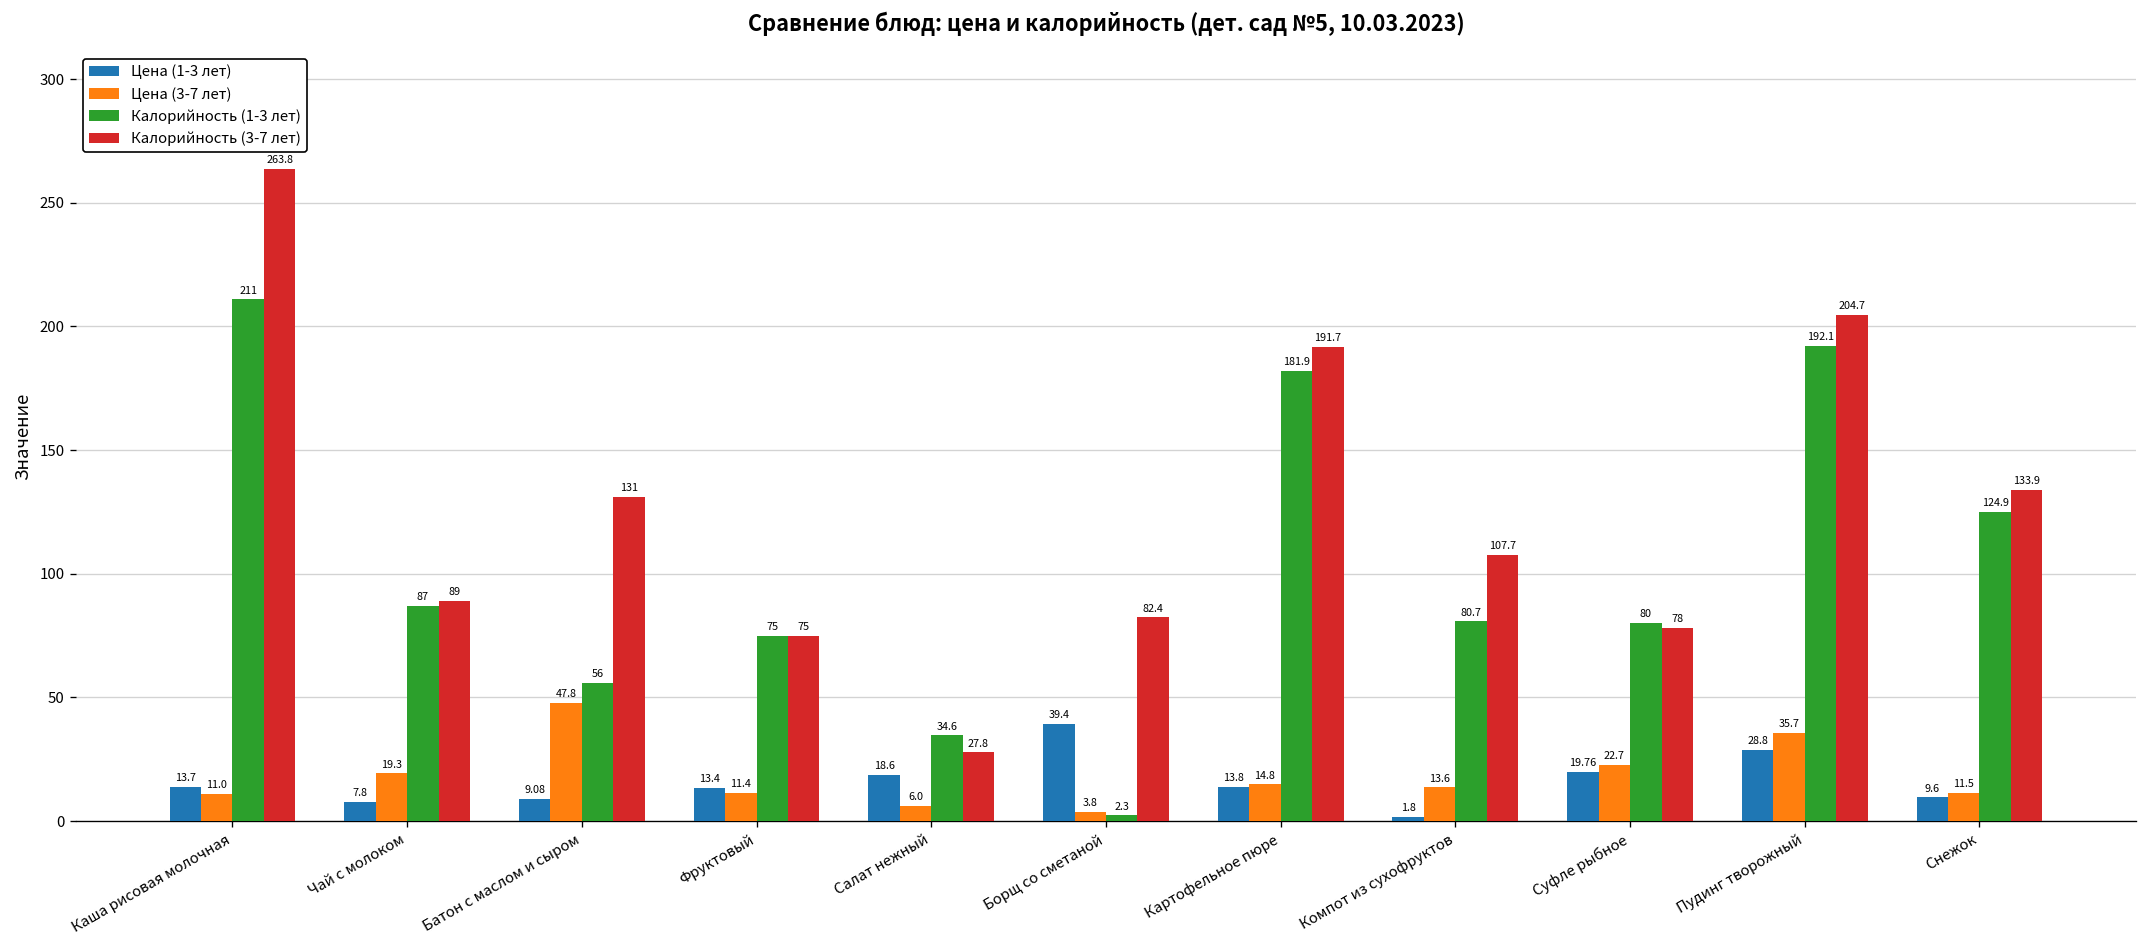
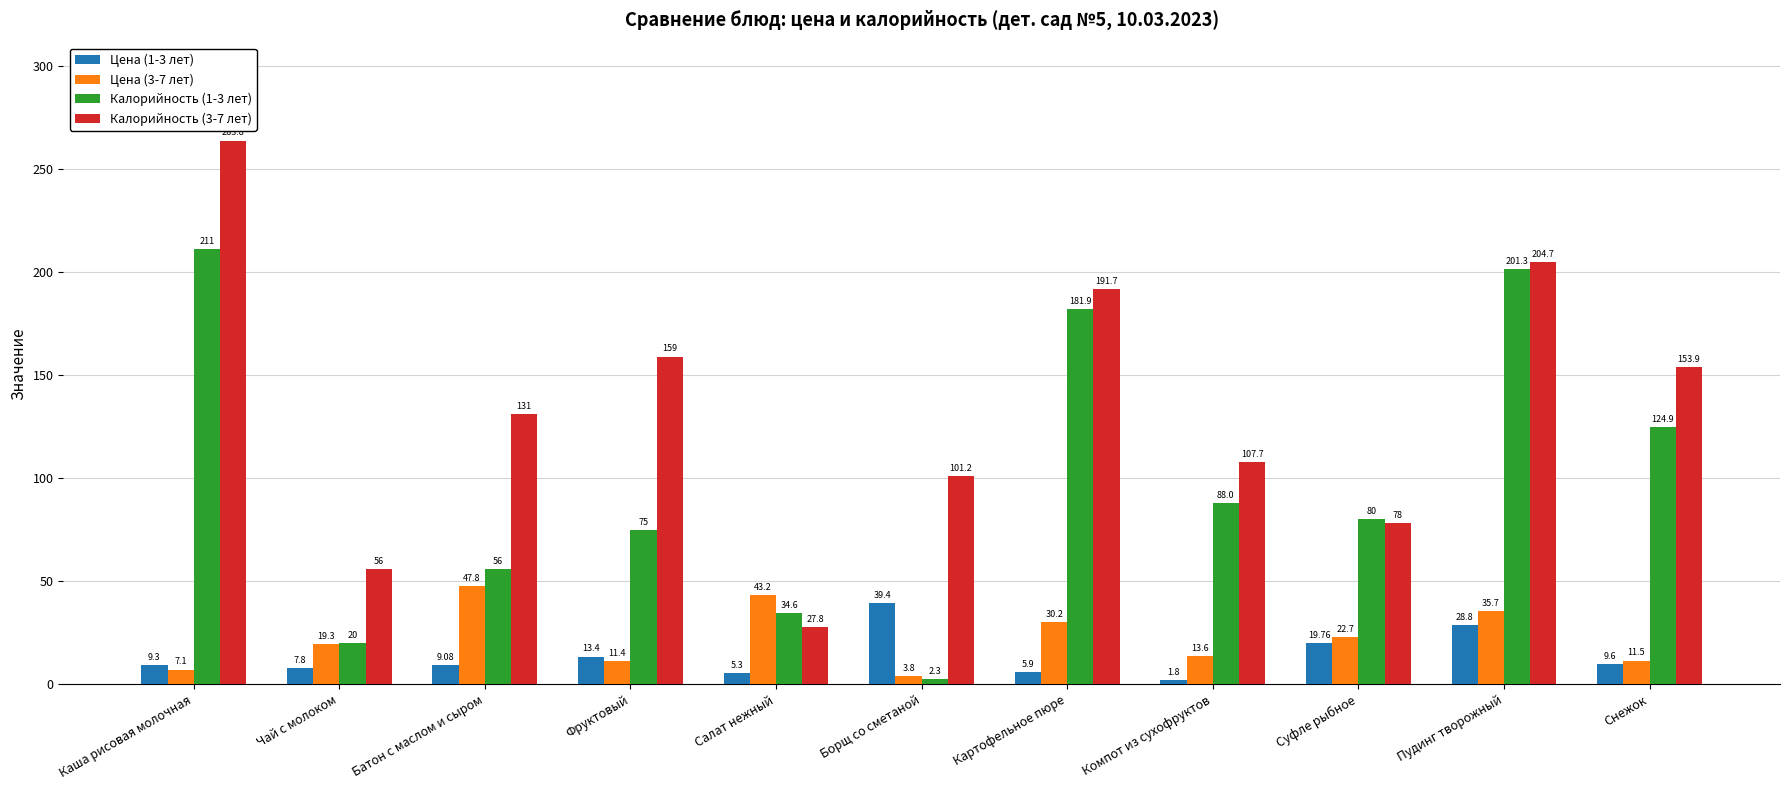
Цена (1-3 лет), Каша рисовая молочная: 13.7 -> 9.3
Цена (3-7 лет), Каша рисовая молочная: 11.0 -> 7.1
Калорийность (1-3 лет), Чай с молоком: 87 -> 20
Калорийность (3-7 лет), Чай с молоком: 89 -> 56
Калорийность (3-7 лет), Фруктовый: 75 -> 159
Цена (1-3 лет), Салат нежный: 18.6 -> 5.3
Цена (3-7 лет), Салат нежный: 6.0 -> 43.2
Калорийность (3-7 лет), Борщ со сметаной: 82.4 -> 101.2
Цена (1-3 лет), Картофельное пюре: 13.8 -> 5.9
Цена (3-7 лет), Картофельное пюре: 14.8 -> 30.2
Калорийность (1-3 лет), Компот из сухофруктов: 80.7 -> 88.0
Калорийность (1-3 лет), Пудинг творожный: 192.1 -> 201.3
Калорийность (3-7 лет), Снежок: 133.9 -> 153.9
